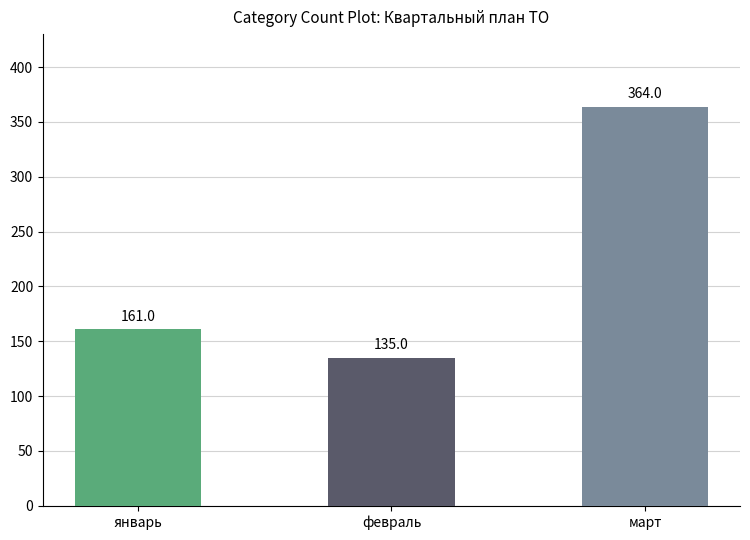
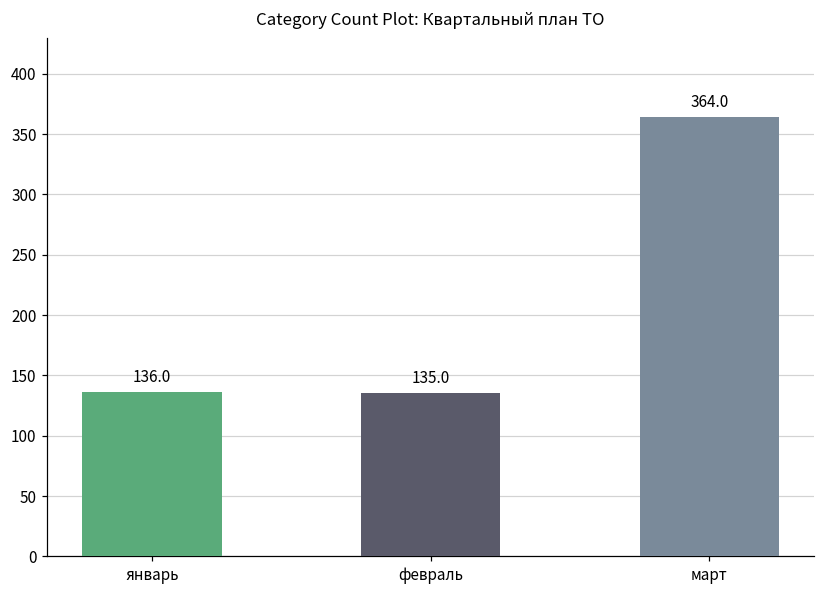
январь: 161.0 -> 136.0
